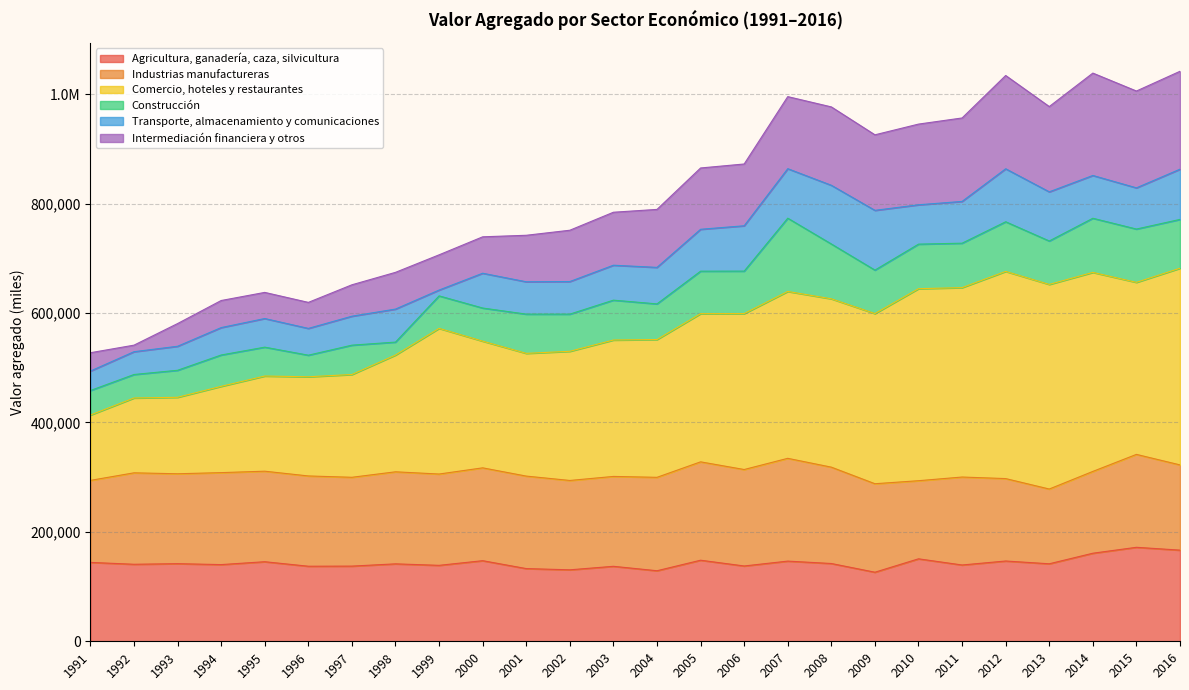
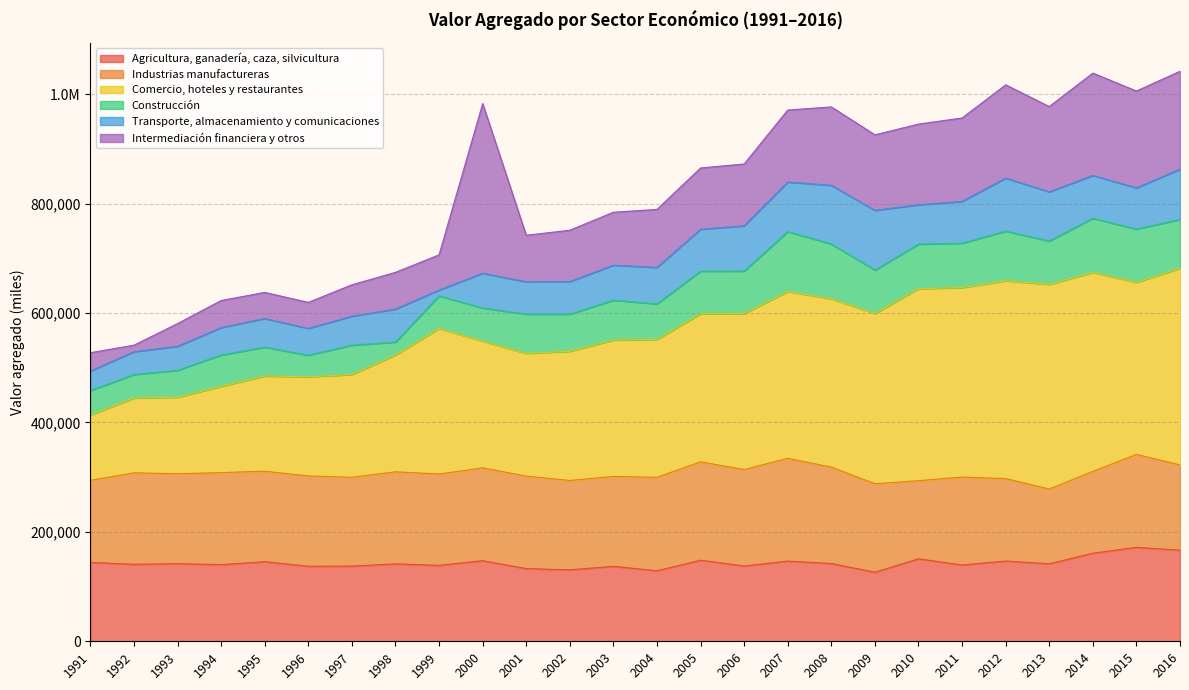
Intermediación financiera y otros, 2000: 70,000 -> 310,000
Construcción, 2007: 130,000 -> 110,000
Comercio, hoteles y restaurantes, 2012: 380,000 -> 360,000
